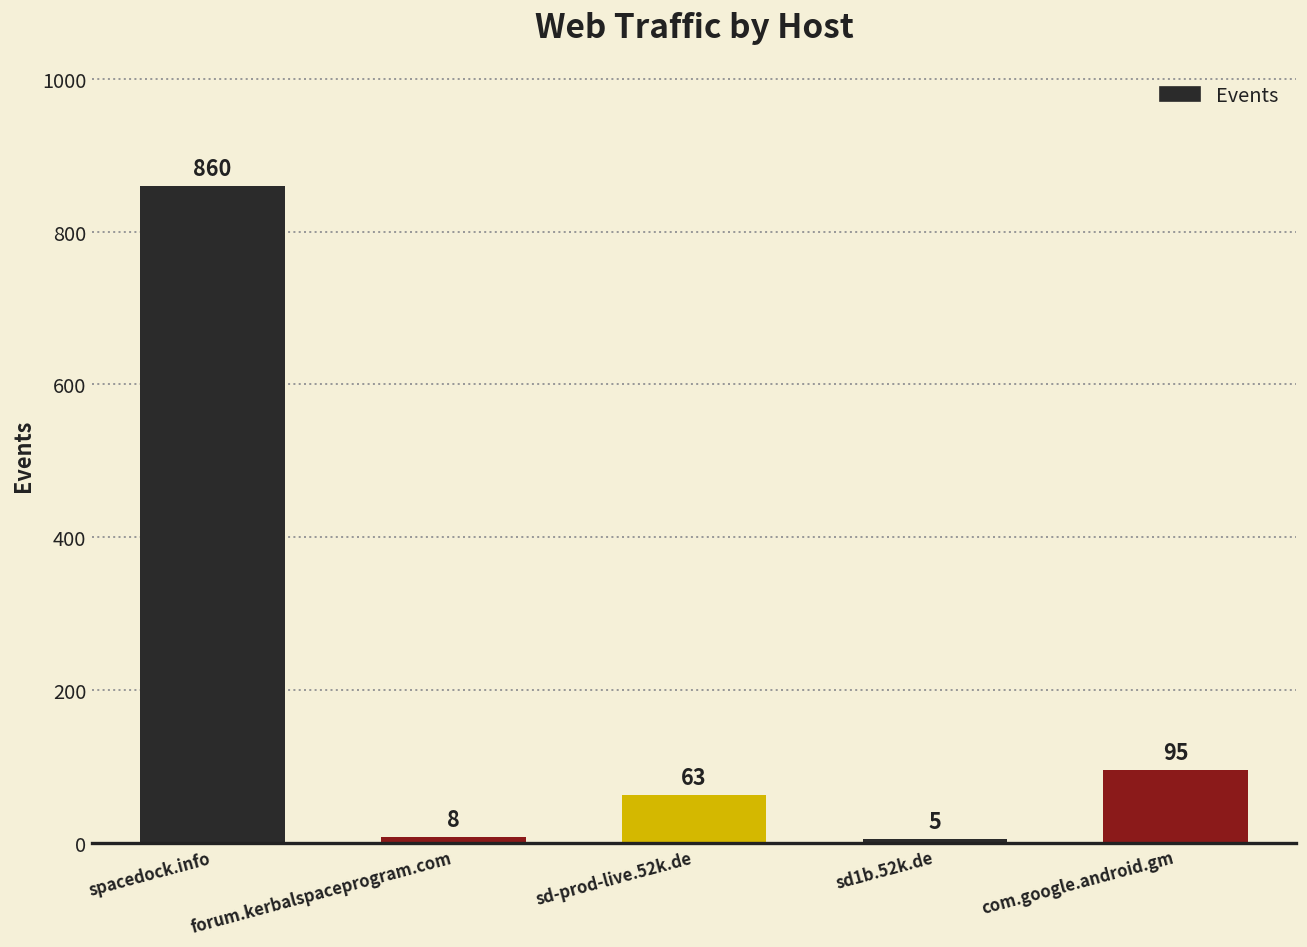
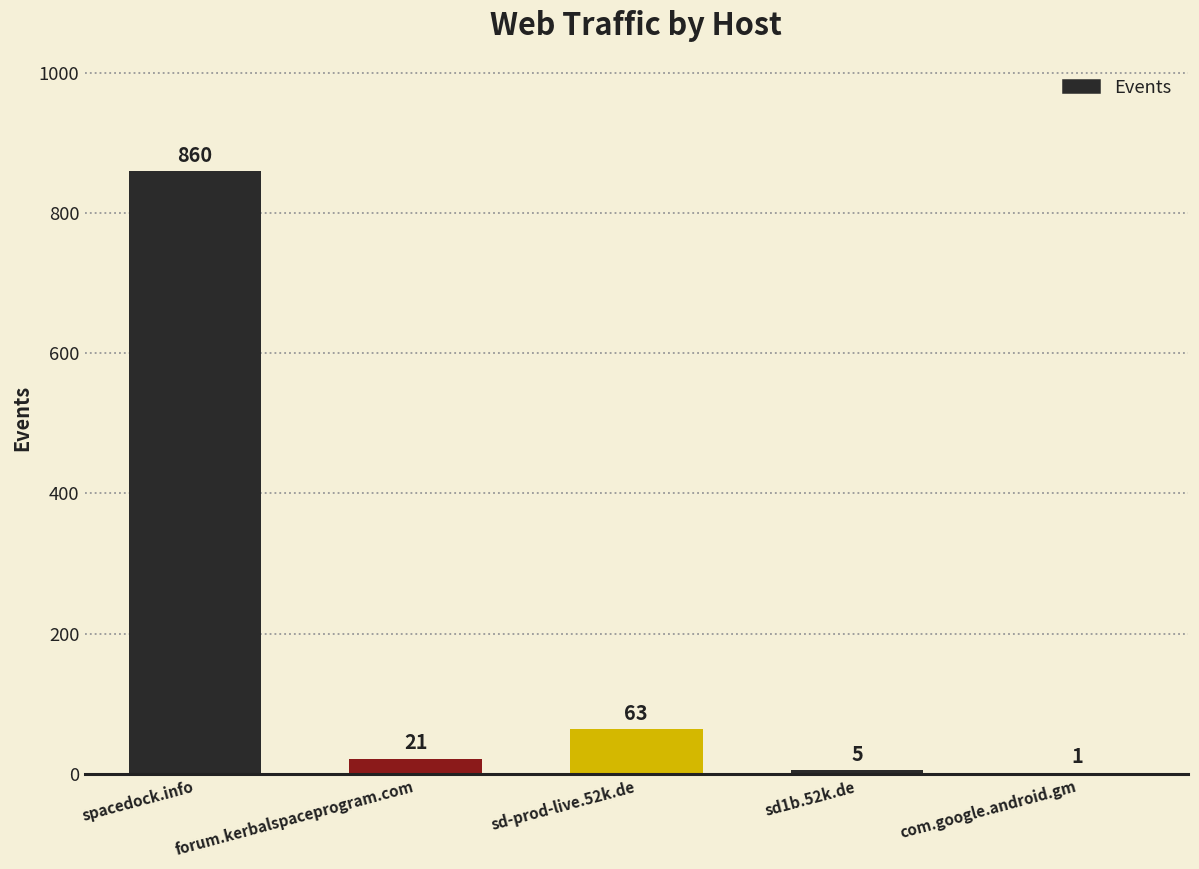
forum.kerbalspaceprogram.com: 8 -> 21
com.google.android.gm: 95 -> 1
